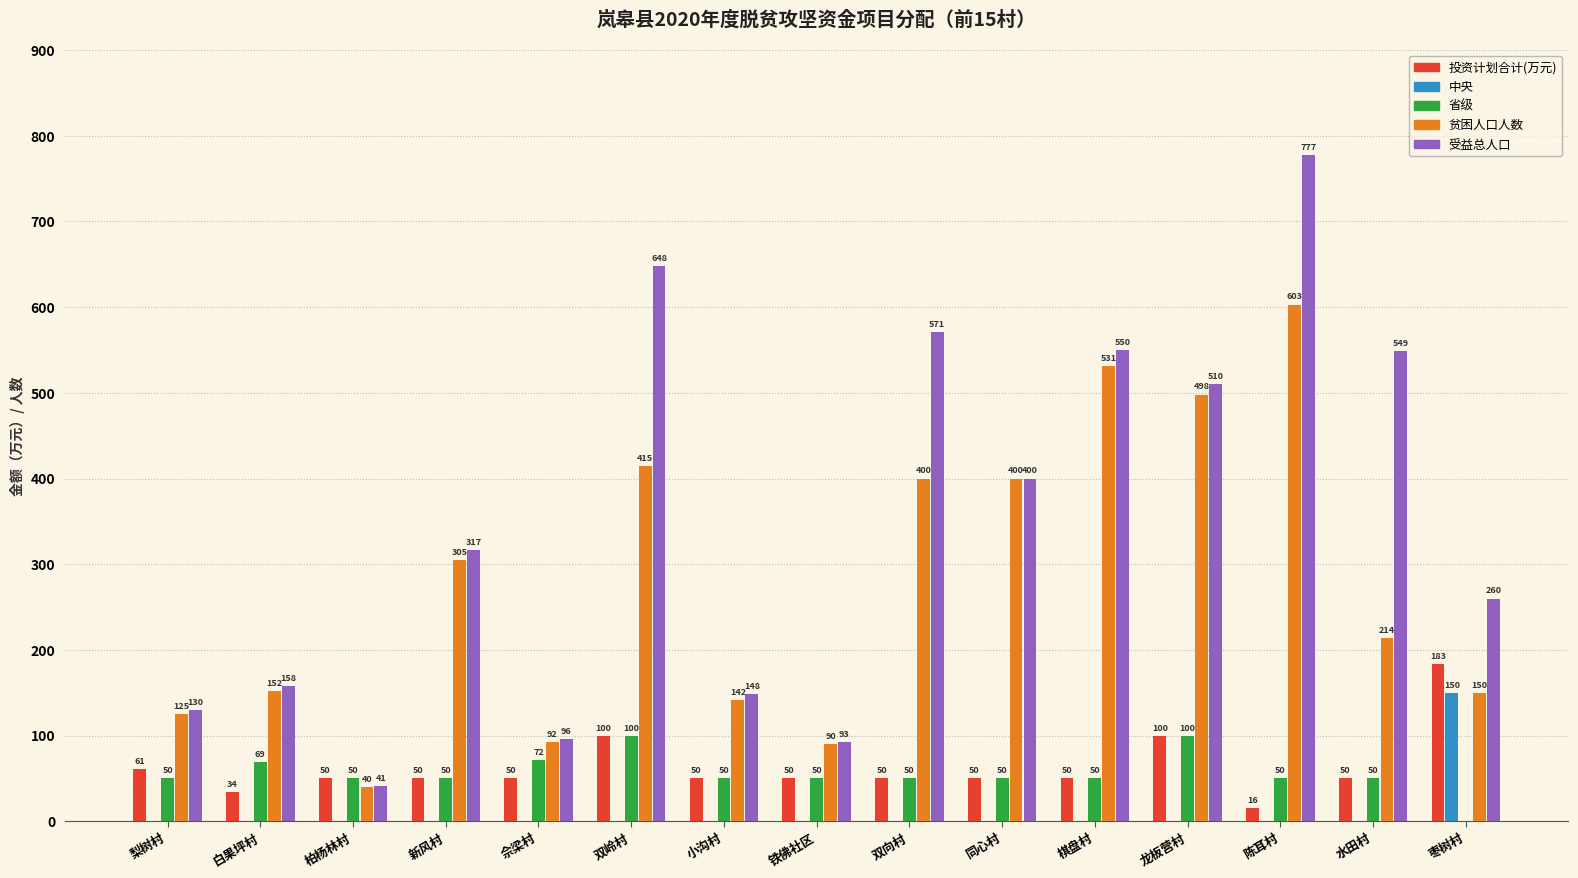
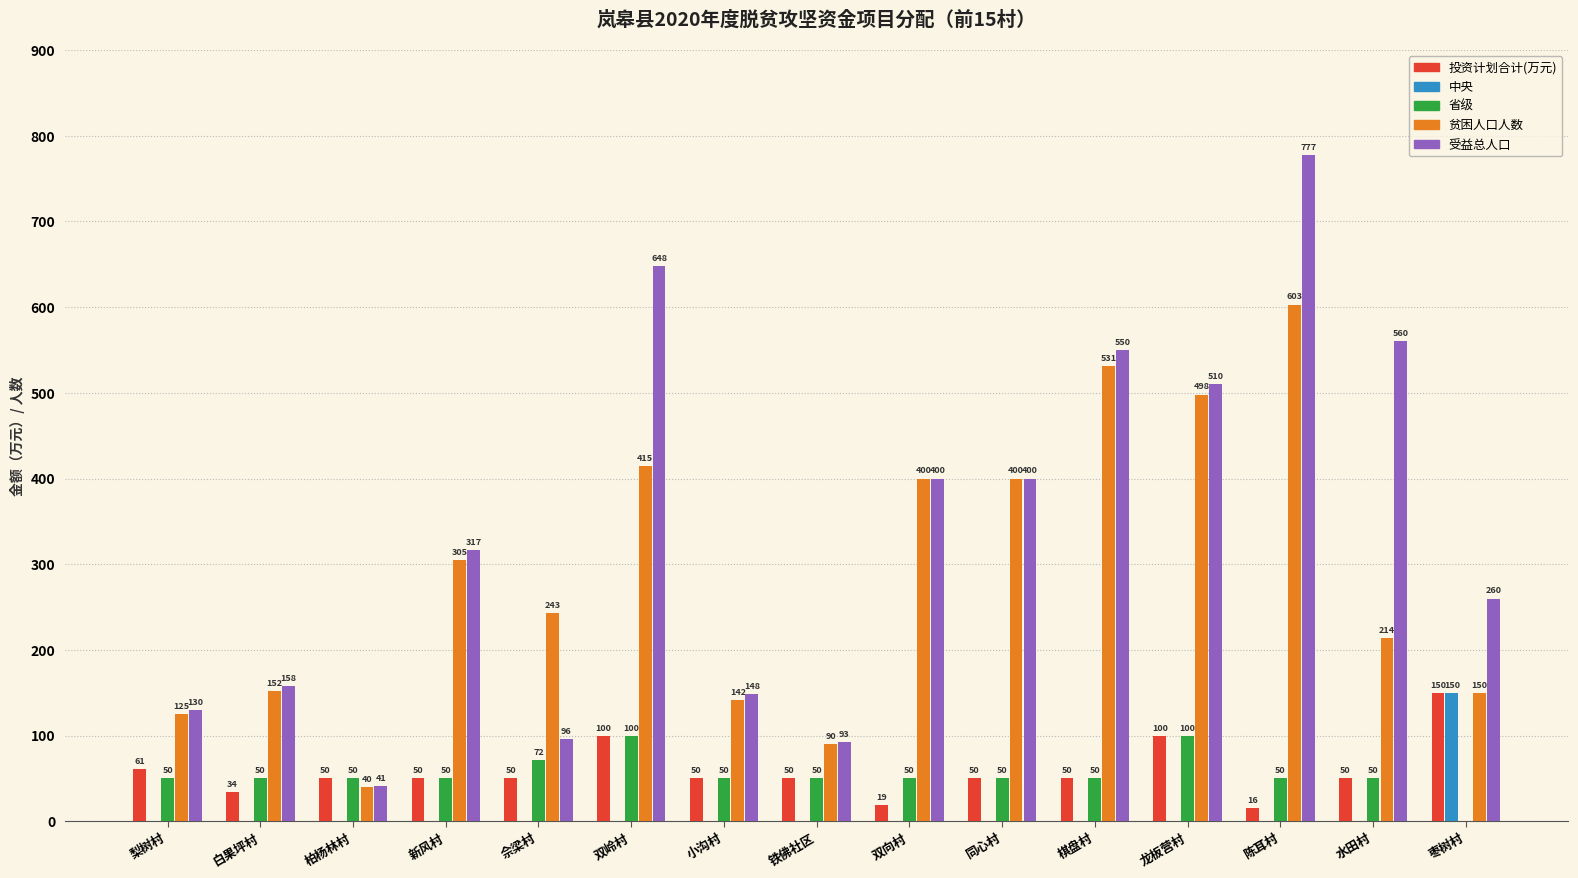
省级, 白果坪村: 69 -> 50
贫困人口人数, 佘梁村: 92 -> 243
投资计划合计(万元), 双向村: 50 -> 19
受益总人口, 双向村: 571 -> 400
受益总人口, 水田村: 549 -> 560
投资计划合计(万元), 枣树村: 183 -> 150
